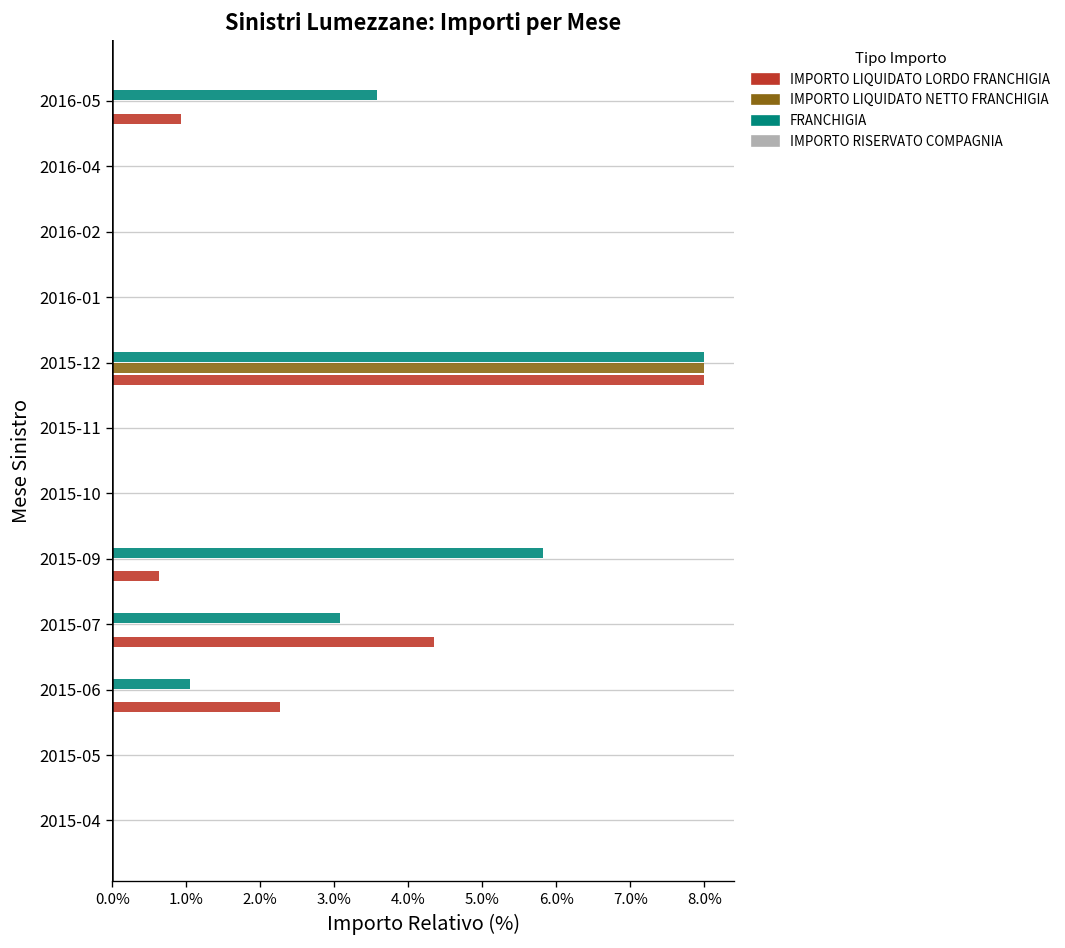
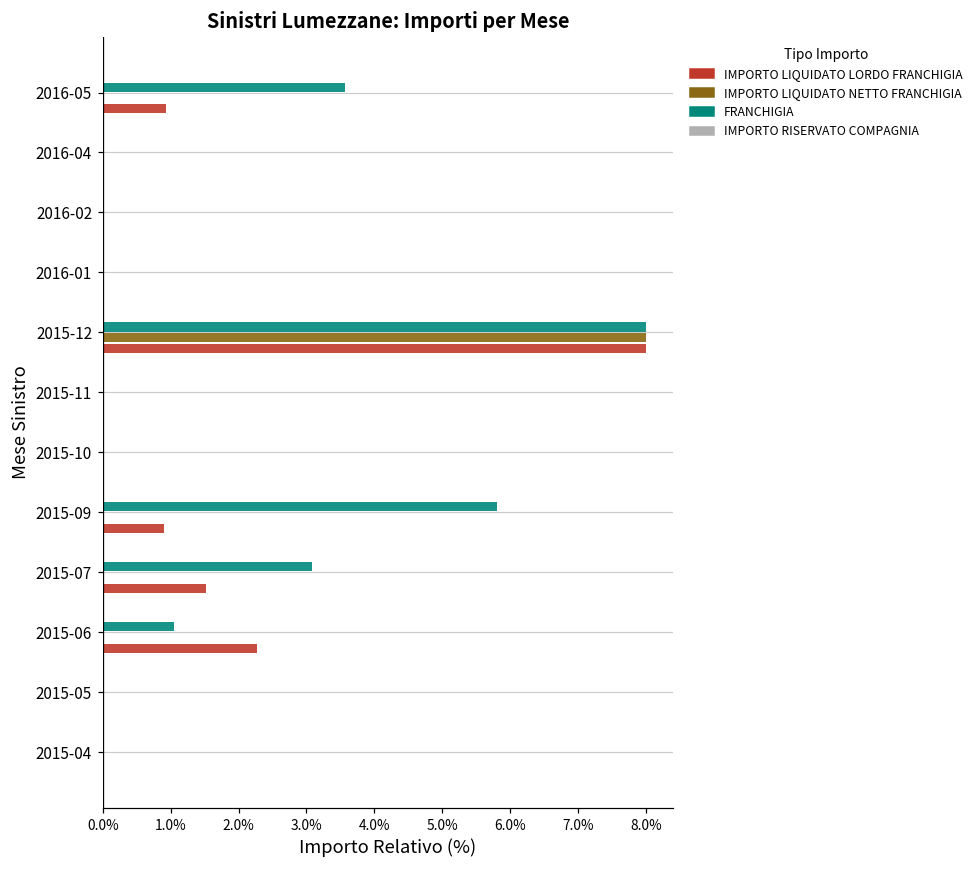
IMPORTO LIQUIDATO LORDO FRANCHIGIA, 2015-09: 0.6% -> 0.9%
IMPORTO LIQUIDATO LORDO FRANCHIGIA, 2015-07: 4.3% -> 1.5%
